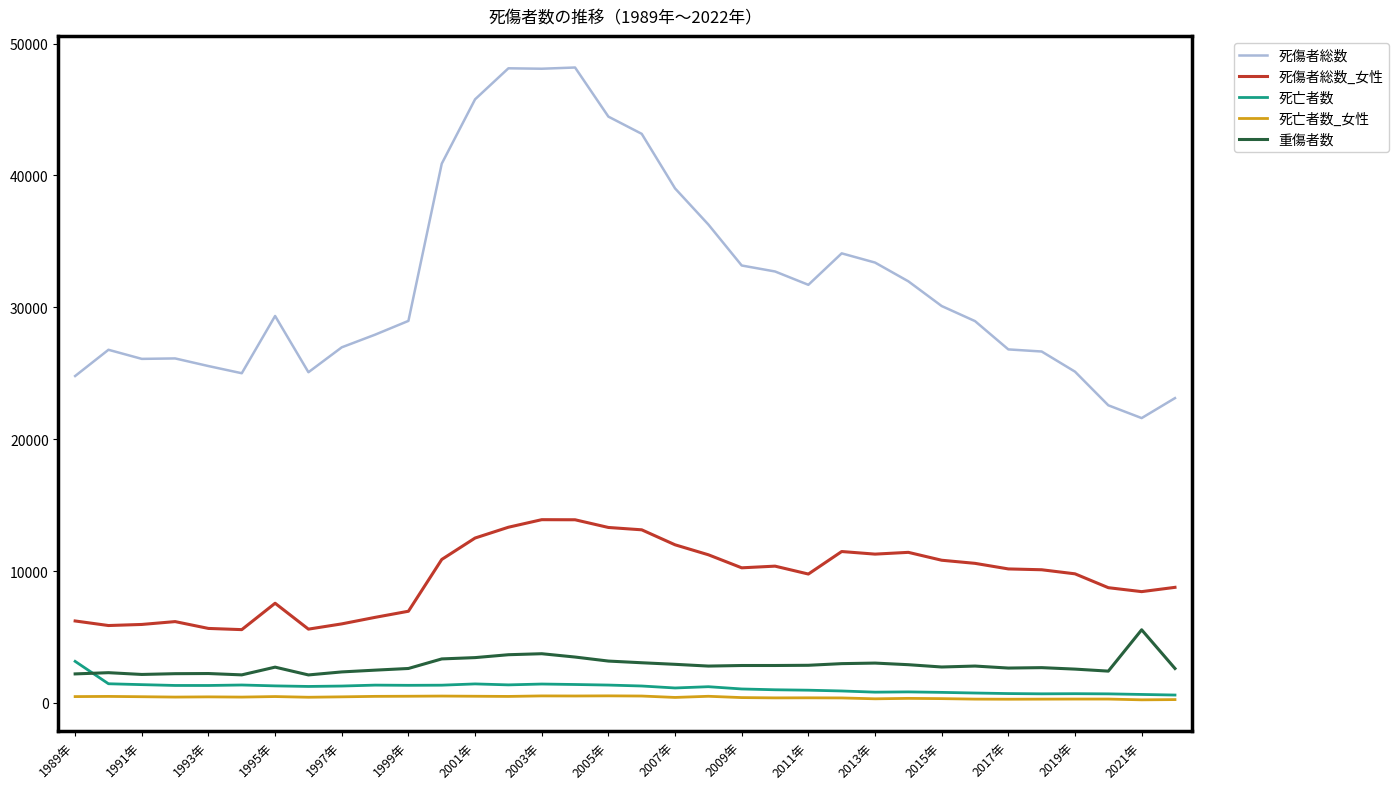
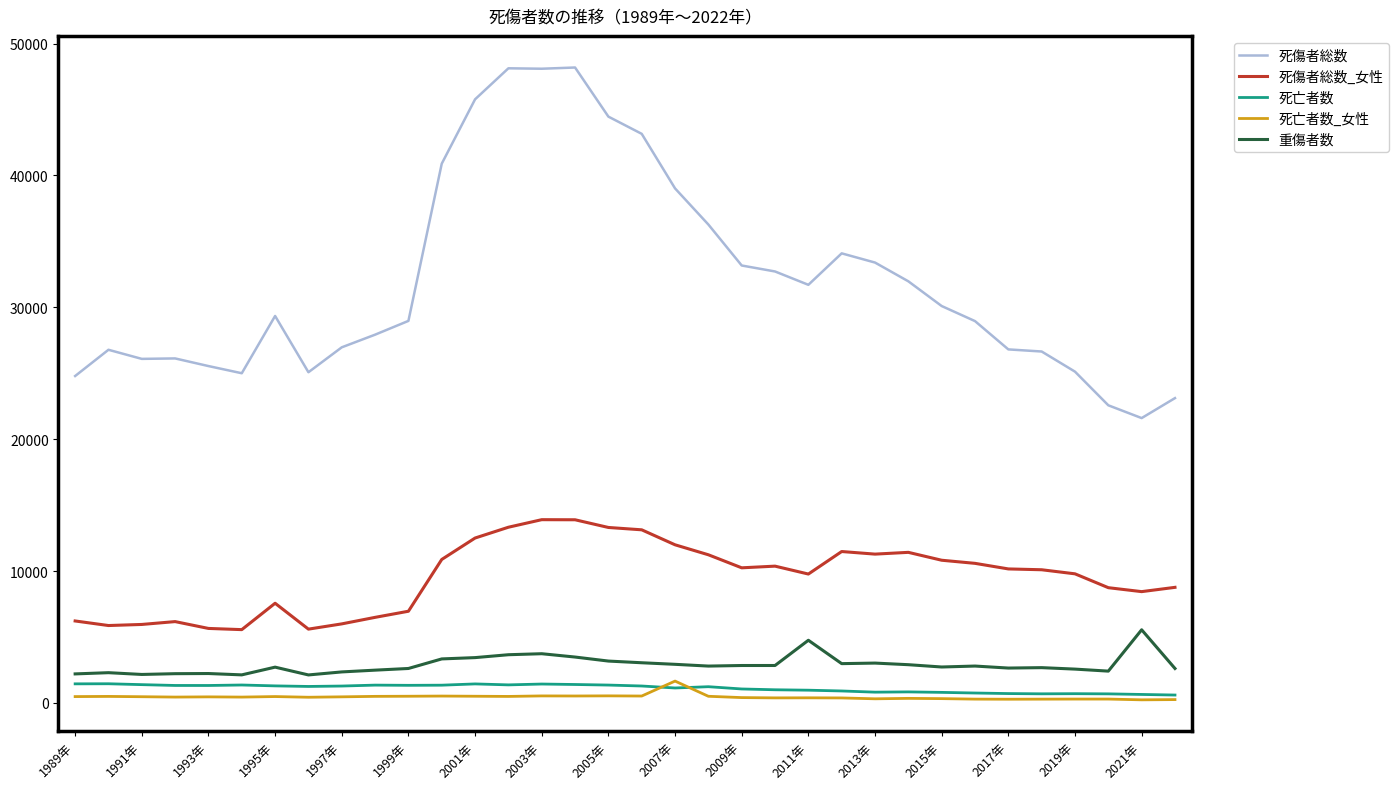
死亡者数, 1989年: 3200 -> 1400
死亡者数_女性, 2007年: 400 -> 1700
重傷者数, 2011年: 2900 -> 4800
